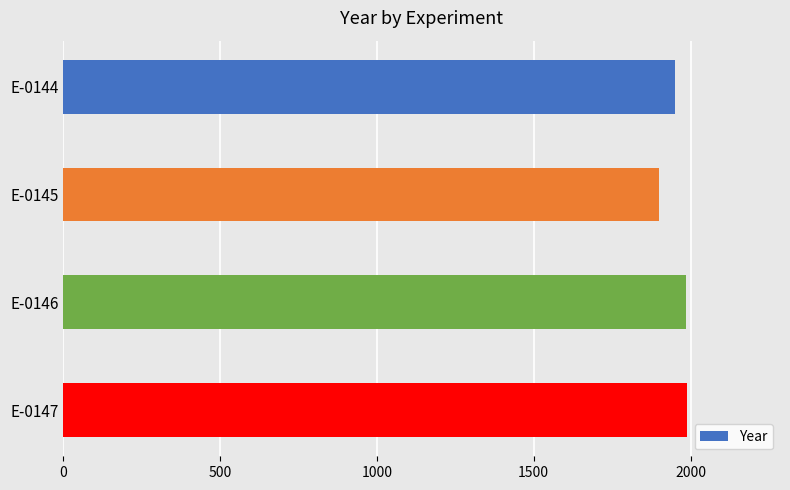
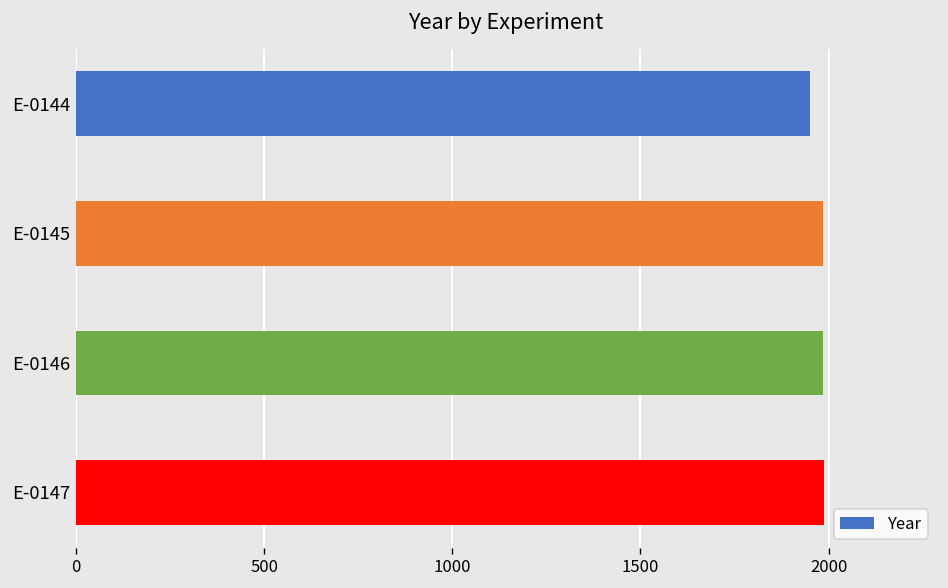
E-0145: 1900 -> 1990
